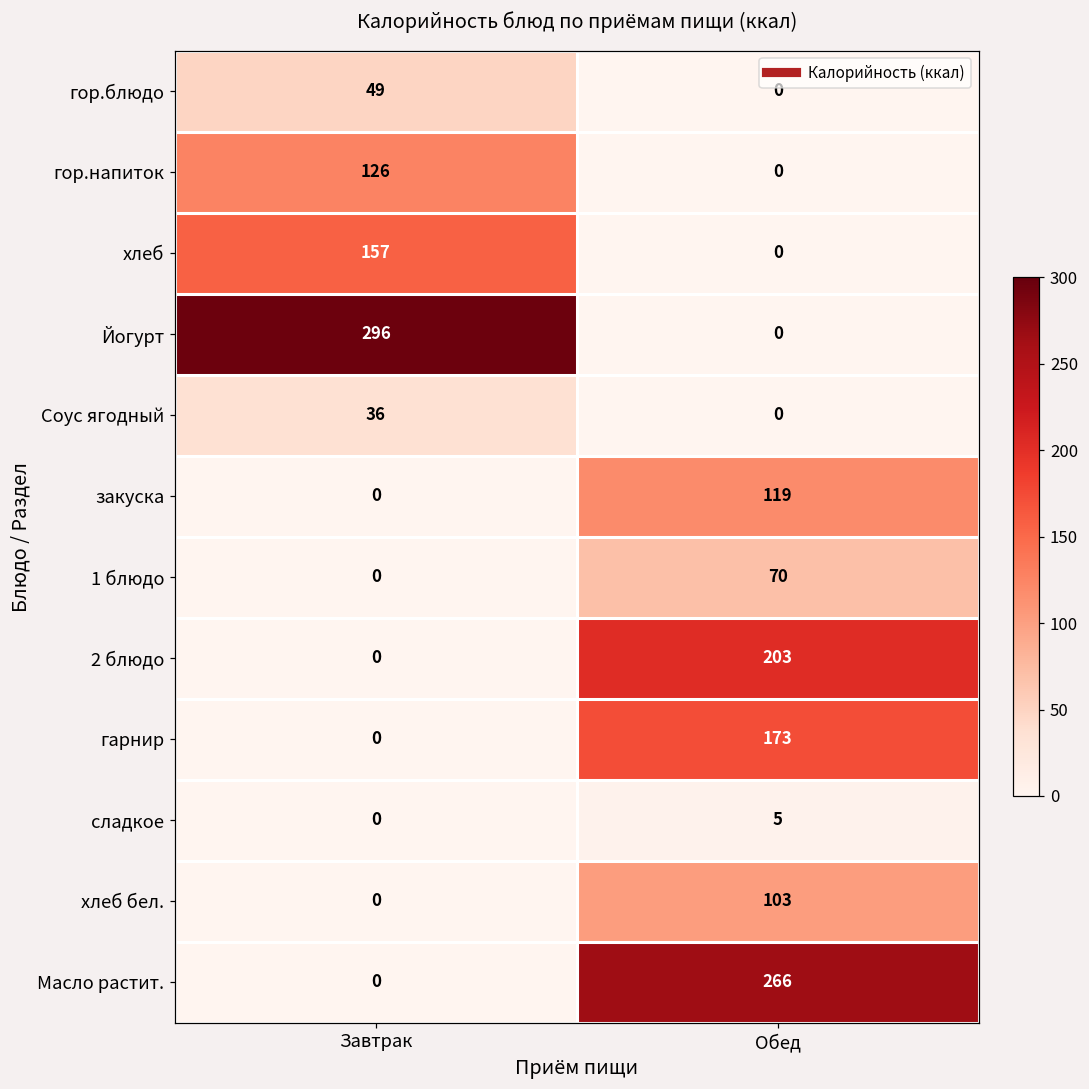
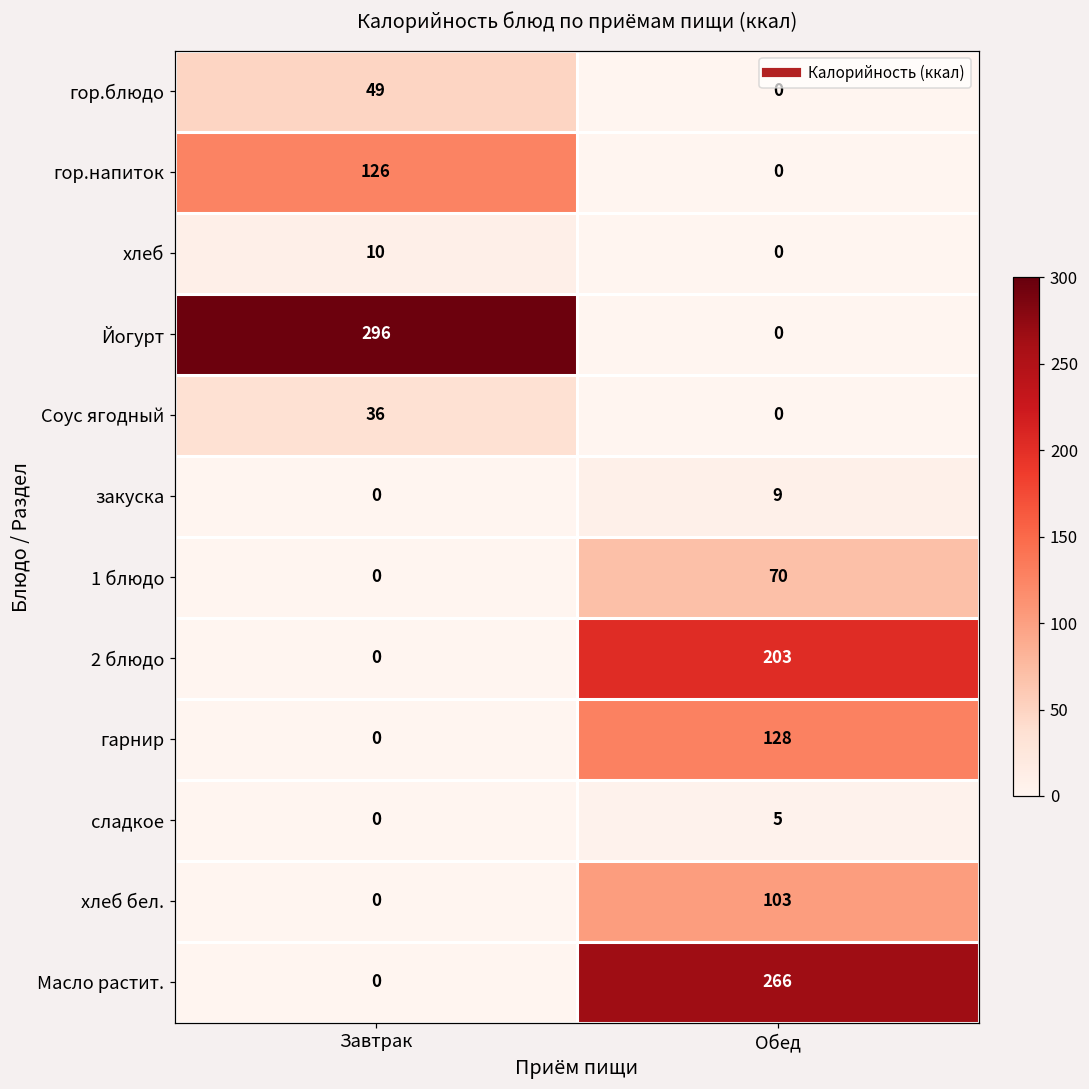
хлеб, Завтрак: 157 -> 10
закуска, Обед: 119 -> 9
гарнир, Обед: 173 -> 128
